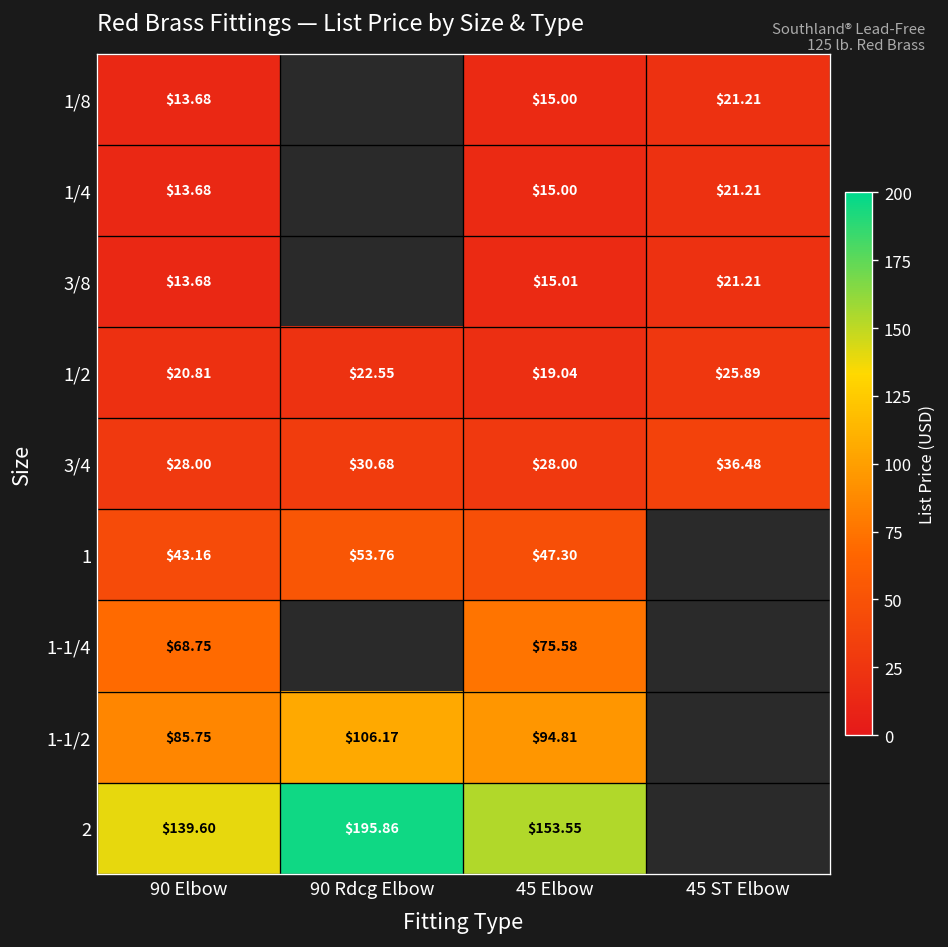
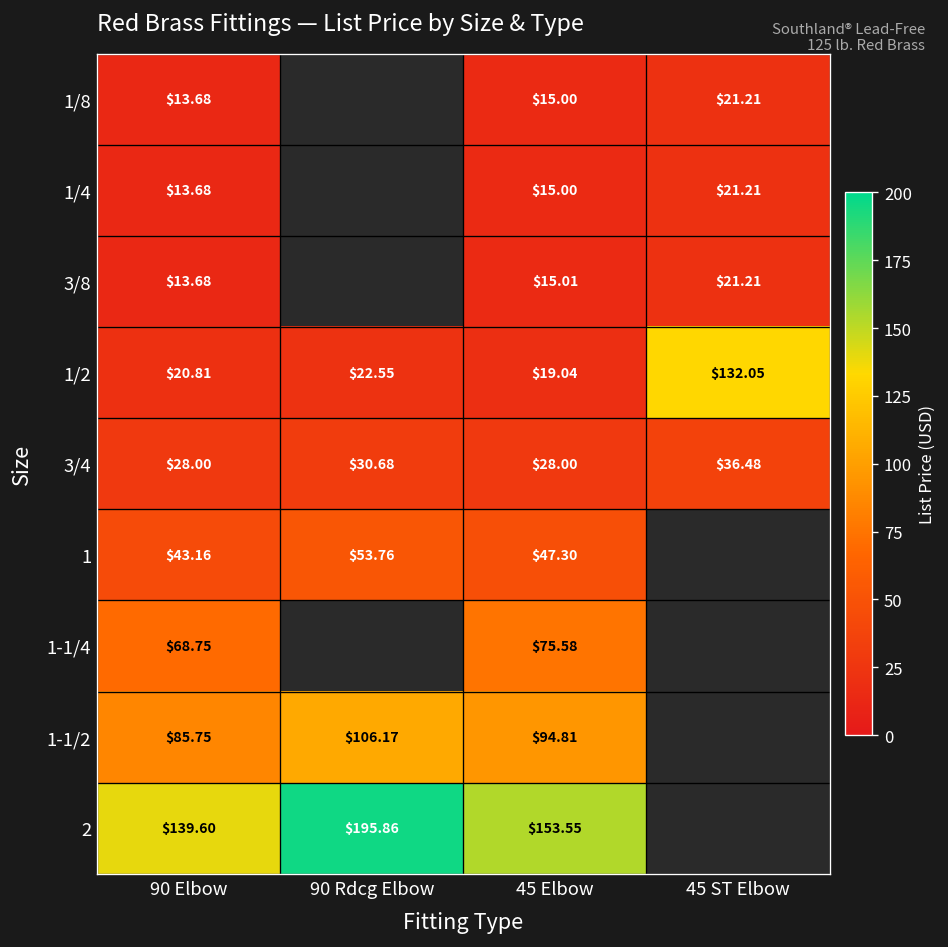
1/2, 45 ST Elbow: $25.89 -> $132.05
